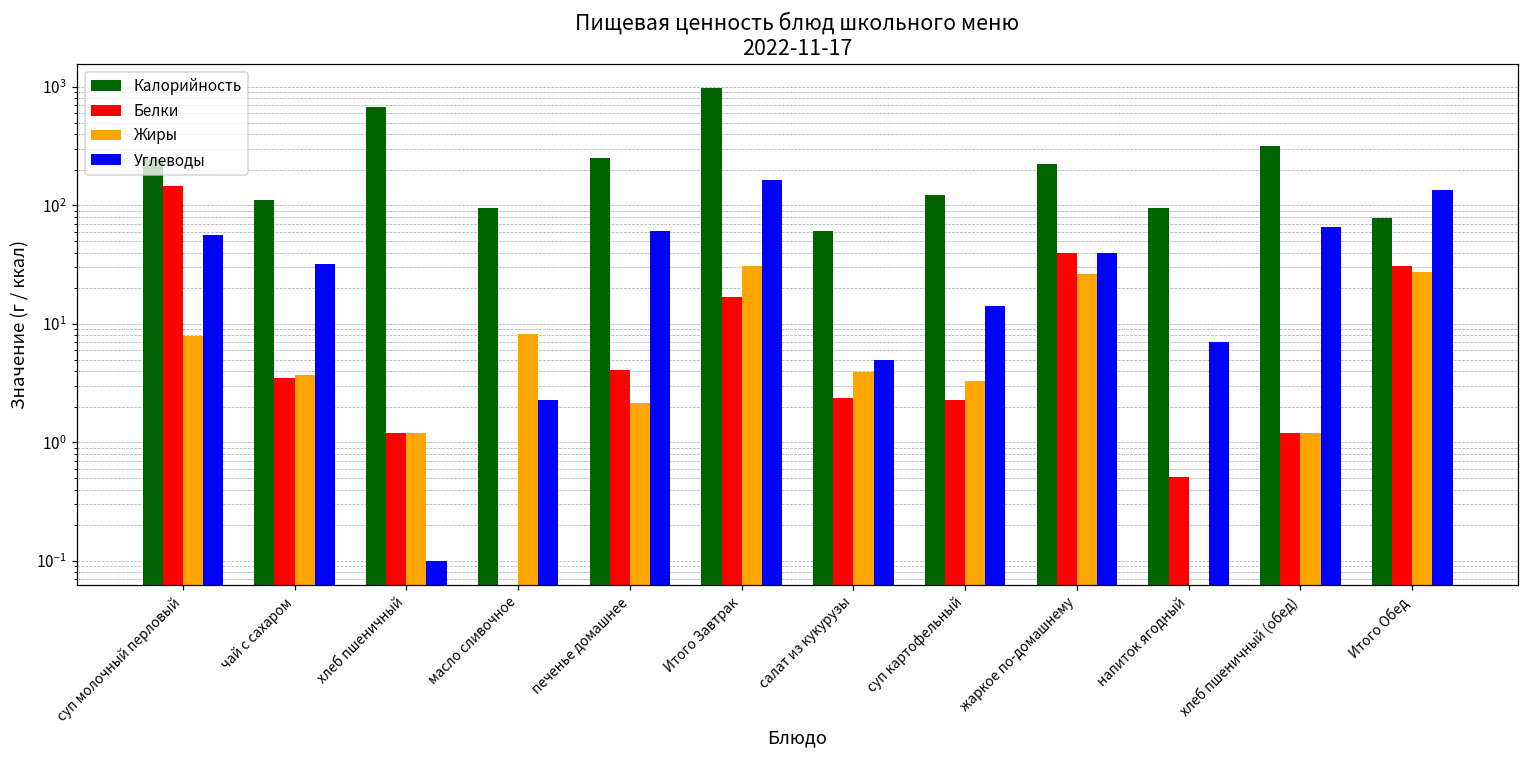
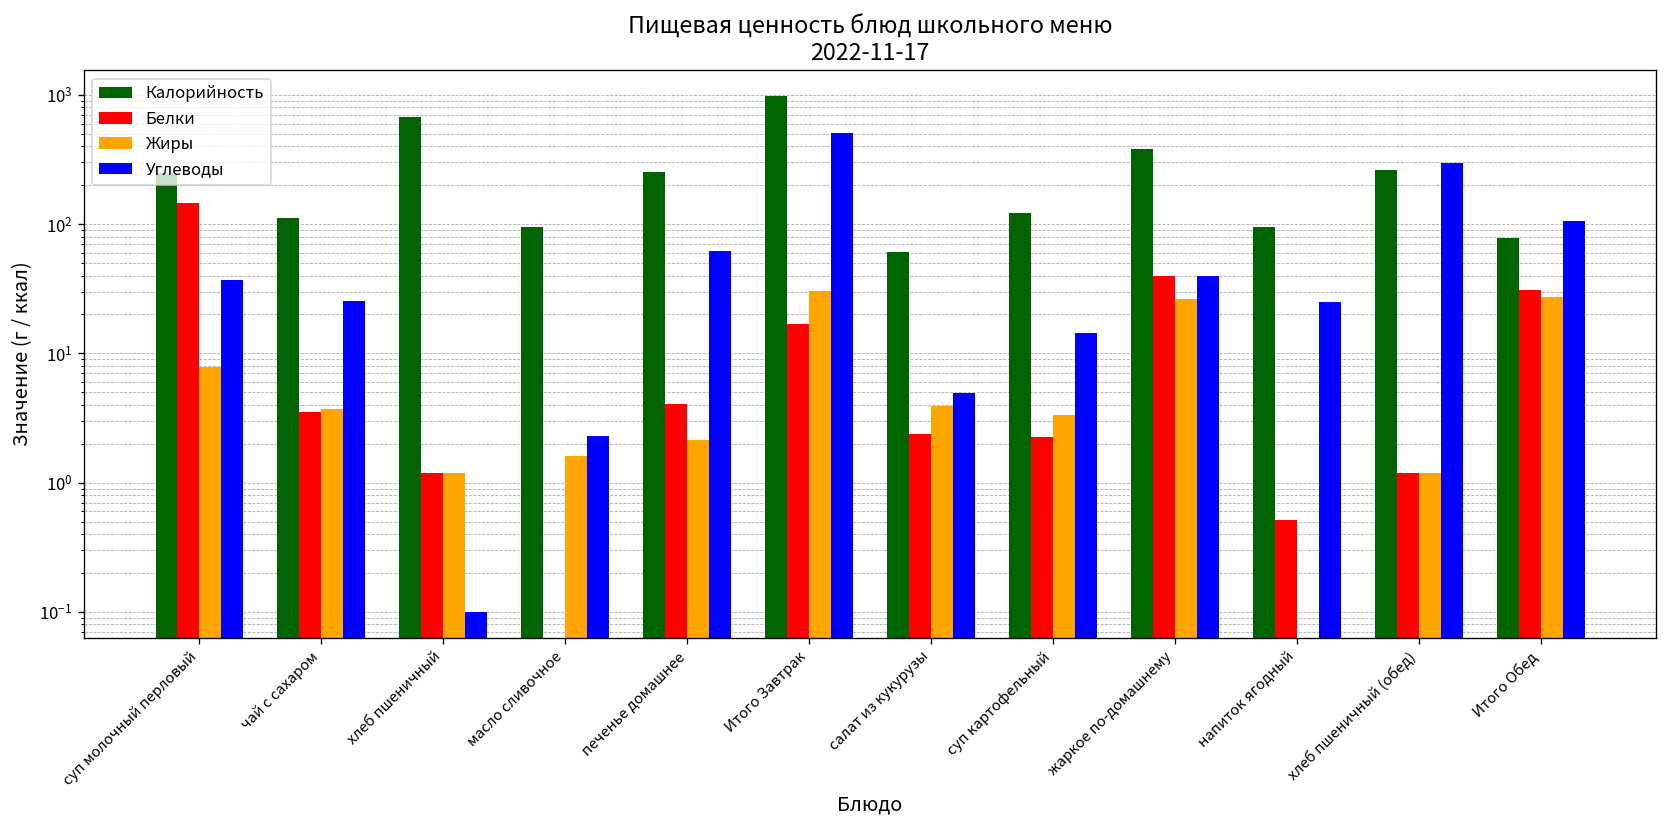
Углеводы, суп молочный перловый: 60 -> 37
Углеводы, чай с сахаром: 32 -> 25
Жиры, масло сливочное: 8 -> 1.6
Углеводы, Итого Завтрак: 160 -> 500
Калорийность, жаркое по-домашнему: 230 -> 380
Углеводы, напиток ягодный: 7 -> 25
Калорийность, хлеб пшеничный (обед): 320 -> 260
Углеводы, хлеб пшеничный (обед): 70 -> 300
Углеводы, Итого Обед: 140 -> 110
